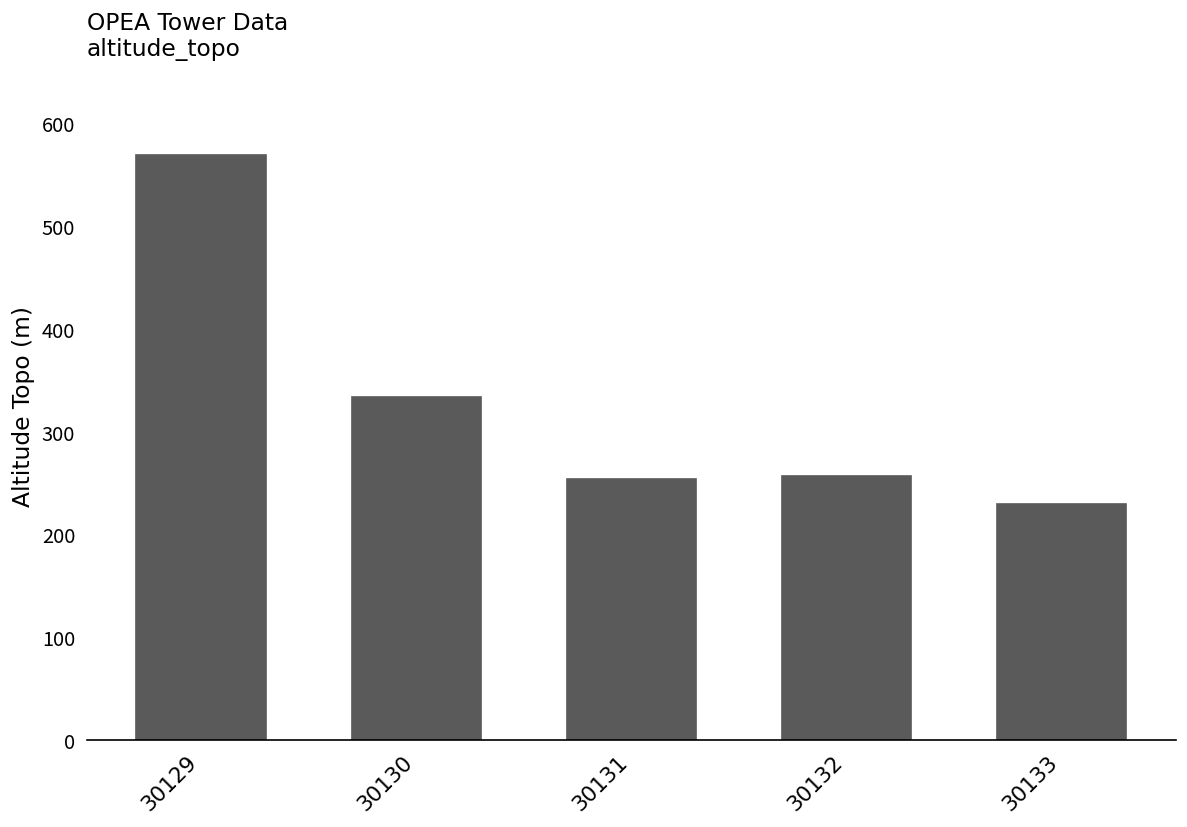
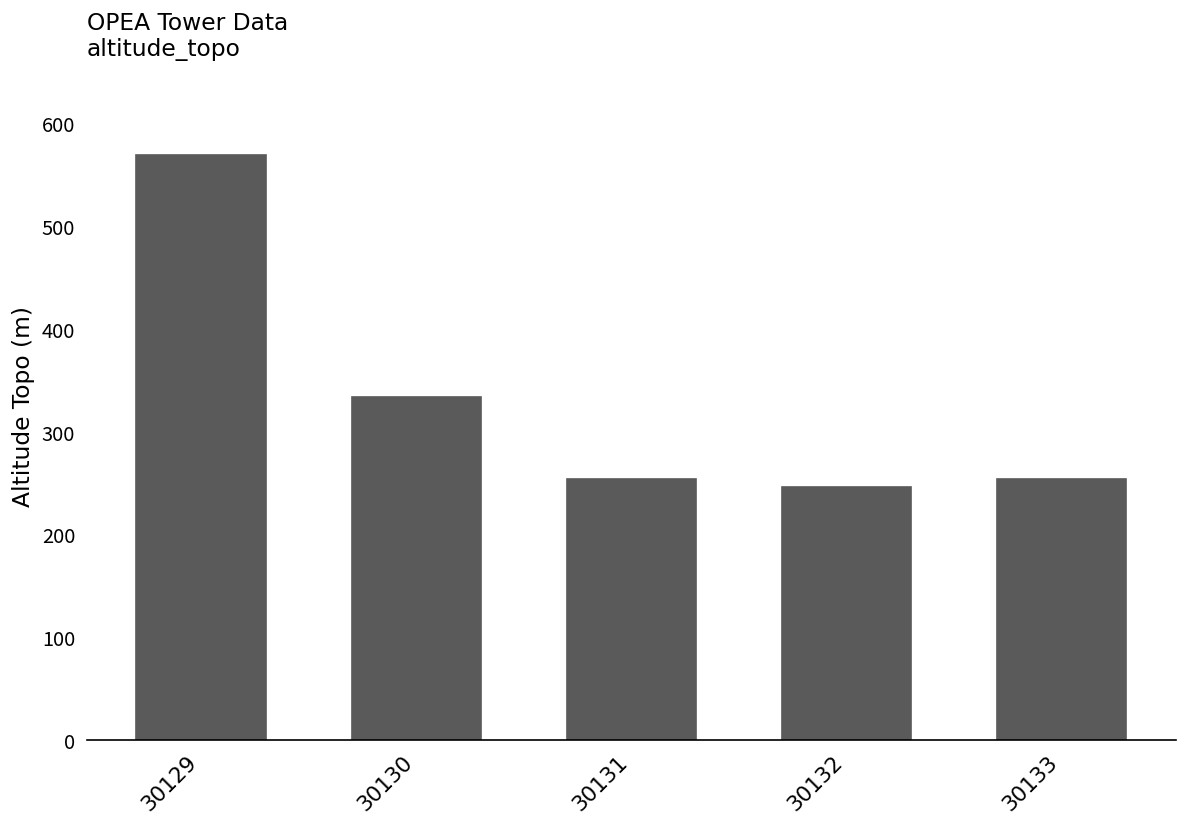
30132: 260 -> 250
30133: 230 -> 250
